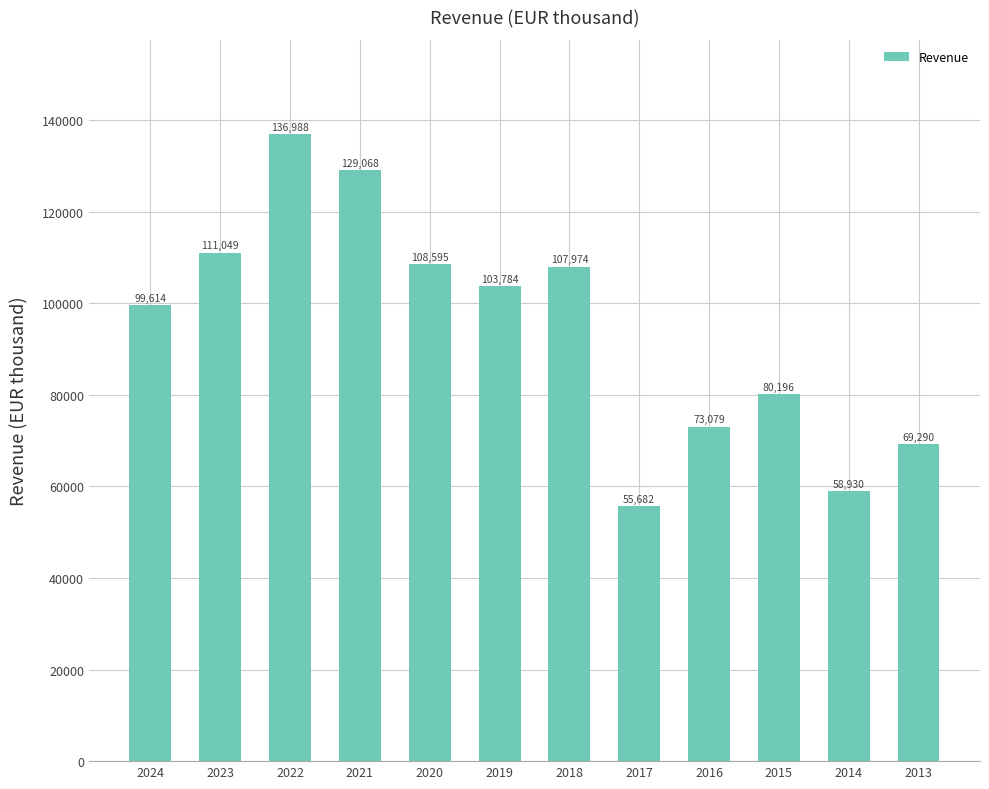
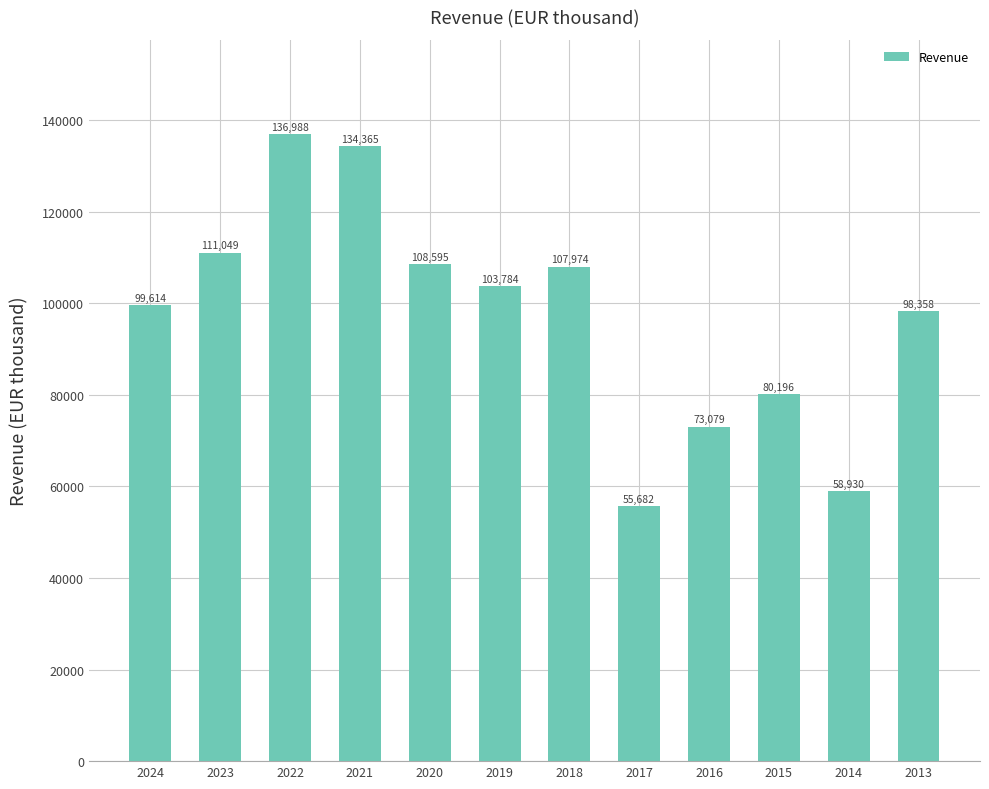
2021: 129,068 -> 134,365
2013: 69,290 -> 98,358
